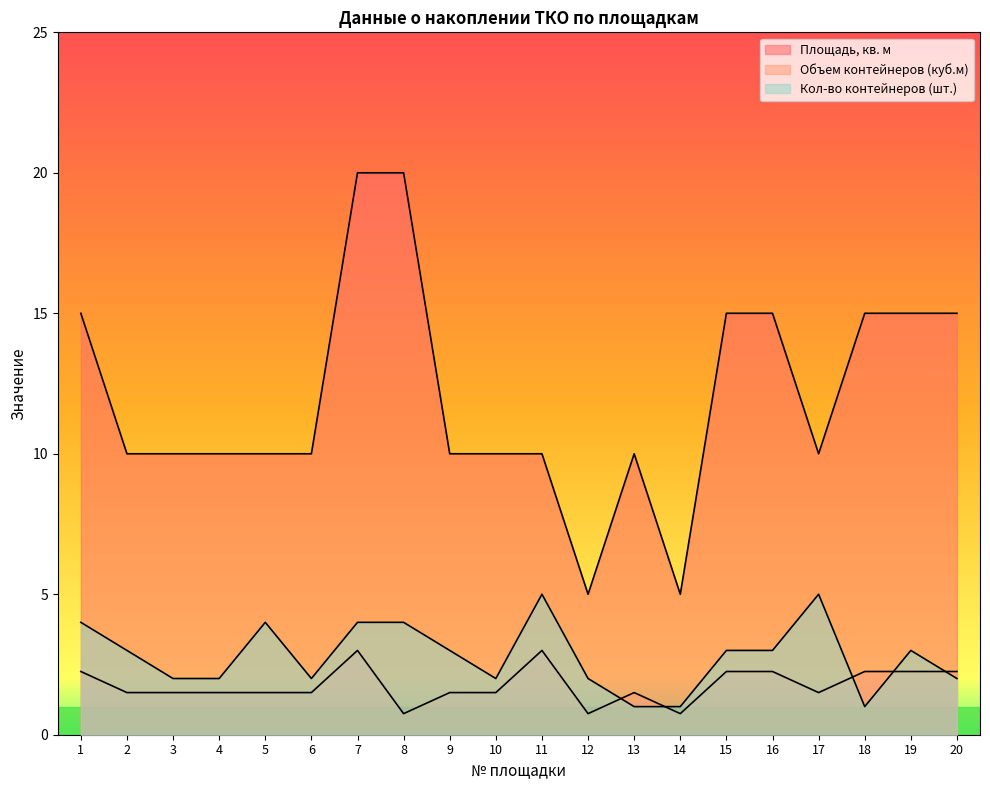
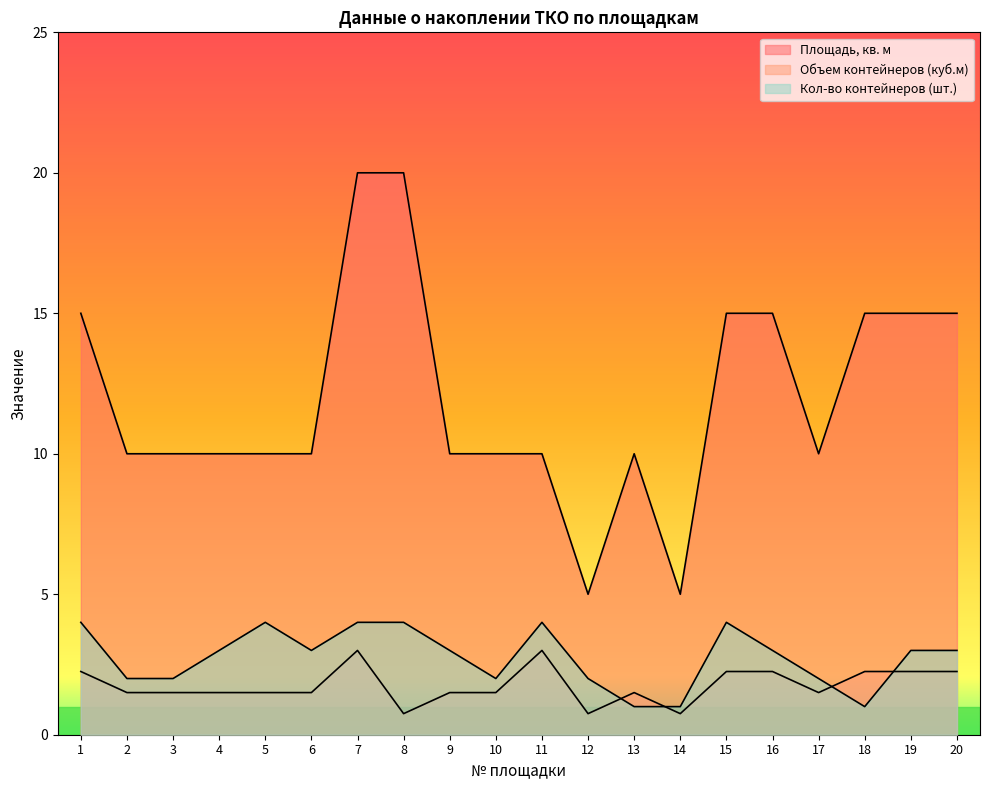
Кол-во контейнеров (шт.), 2: 3 -> 2
Кол-во контейнеров (шт.), 4: 2 -> 3
Кол-во контейнеров (шт.), 6: 2 -> 3
Кол-во контейнеров (шт.), 11: 5 -> 4
Кол-во контейнеров (шт.), 15: 3 -> 4
Кол-во контейнеров (шт.), 17: 5 -> 2
Кол-во контейнеров (шт.), 20: 2 -> 3
